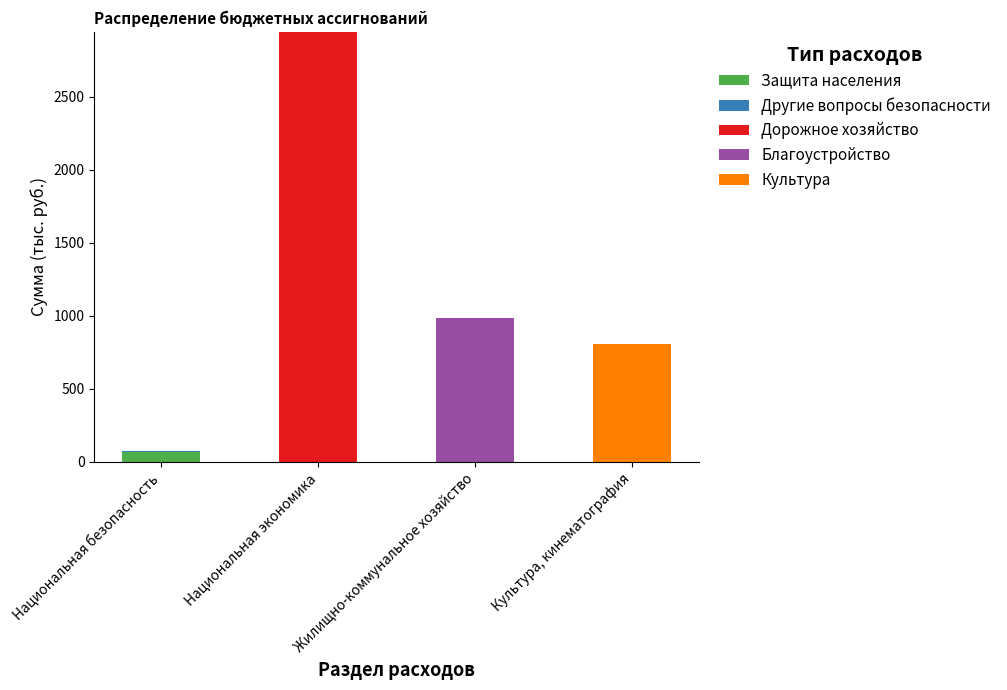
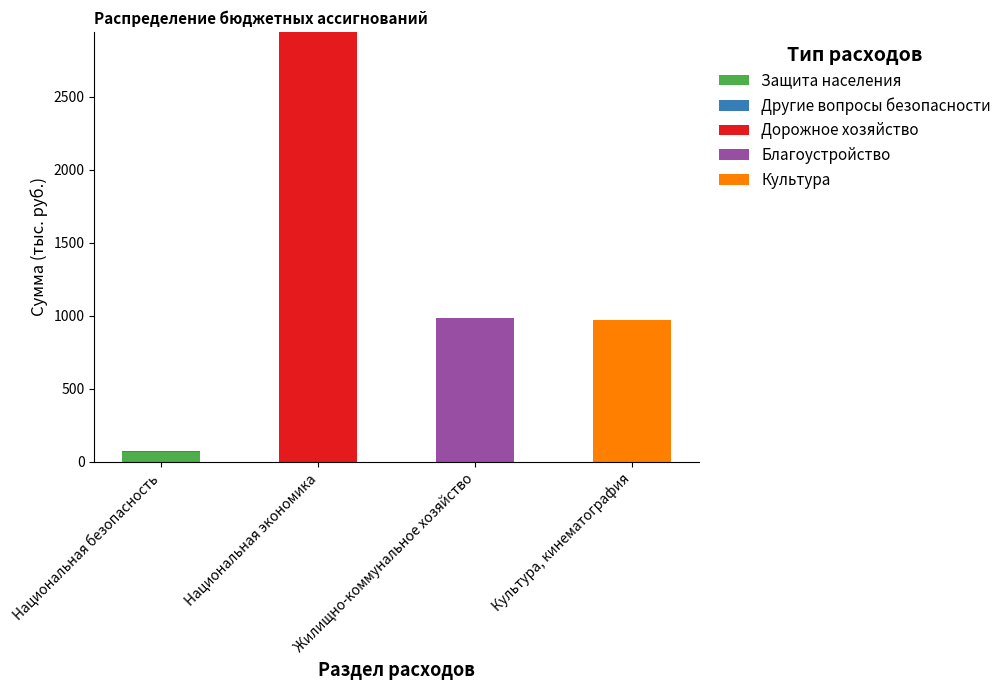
Культура, Культура, кинематография: 810 -> 970
